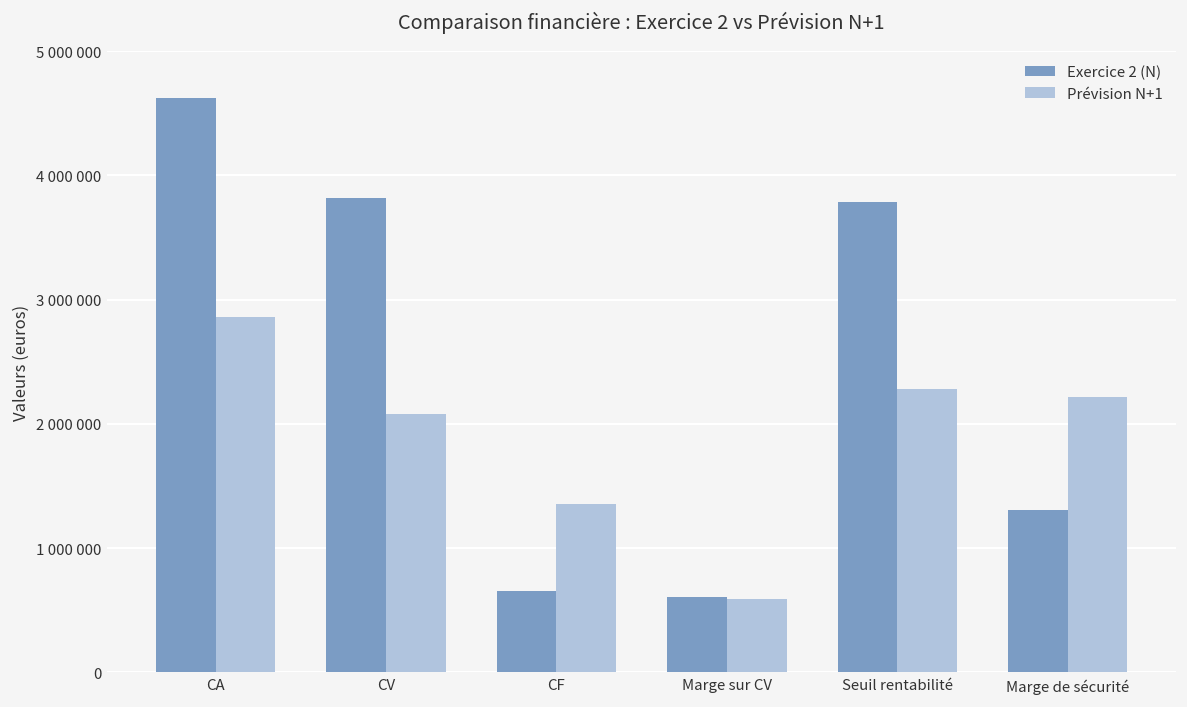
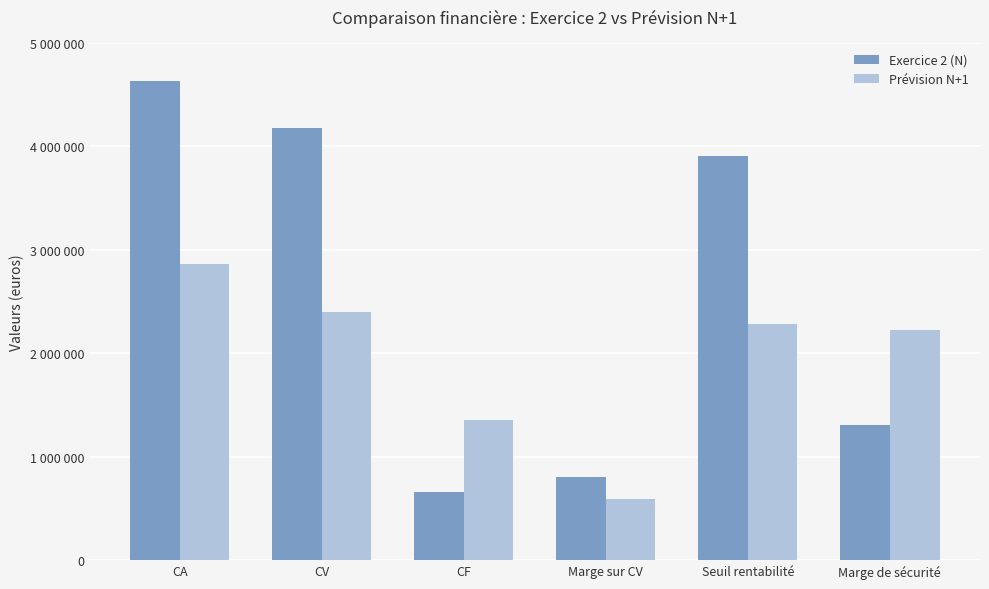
Exercice 2 (N), CV: 3820000 -> 4180000
Prévision N+1, CV: 2080000 -> 2400000
Exercice 2 (N), Marge sur CV: 610000 -> 810000
Exercice 2 (N), Seuil rentabilité: 3790000 -> 3910000
